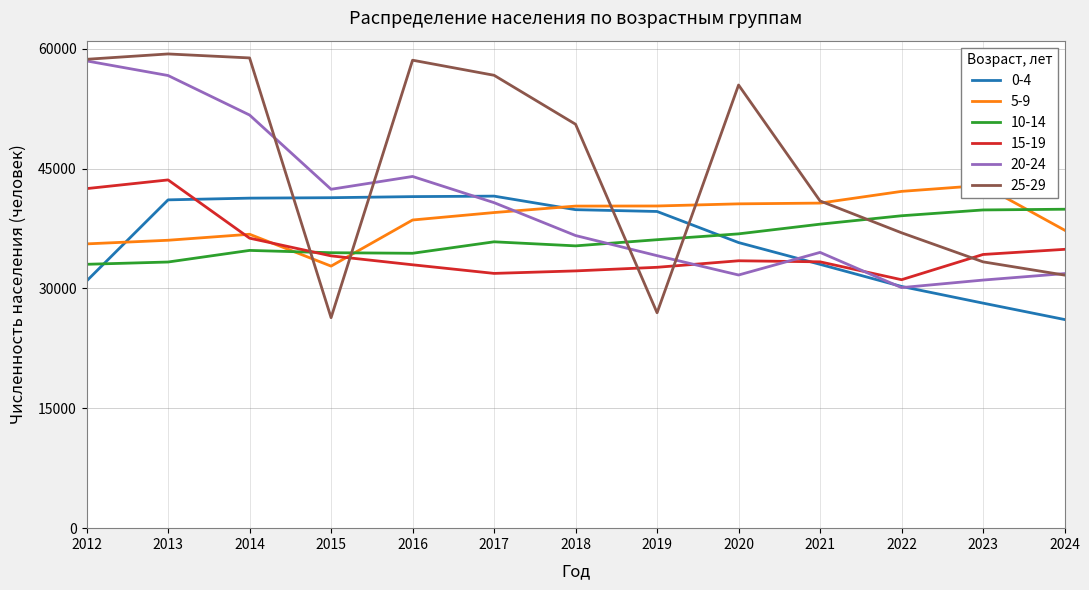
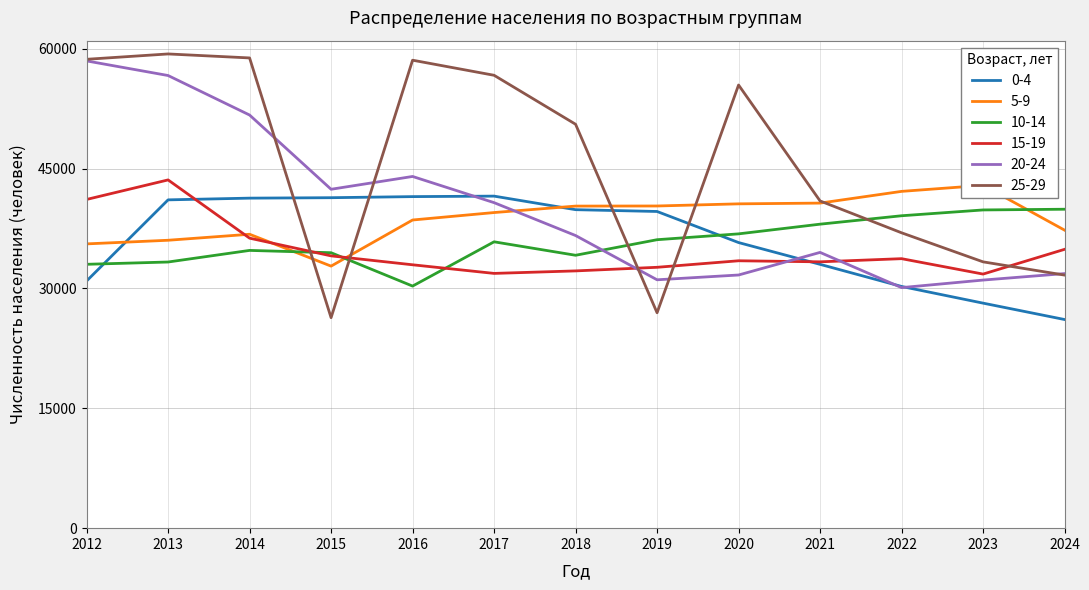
15-19, 2012: 42000 -> 41000
10-14, 2016: 34000 -> 30000
10-14, 2018: 35000 -> 34000
20-24, 2019: 34000 -> 31000
15-19, 2022: 31000 -> 34000
15-19, 2023: 34000 -> 32000
